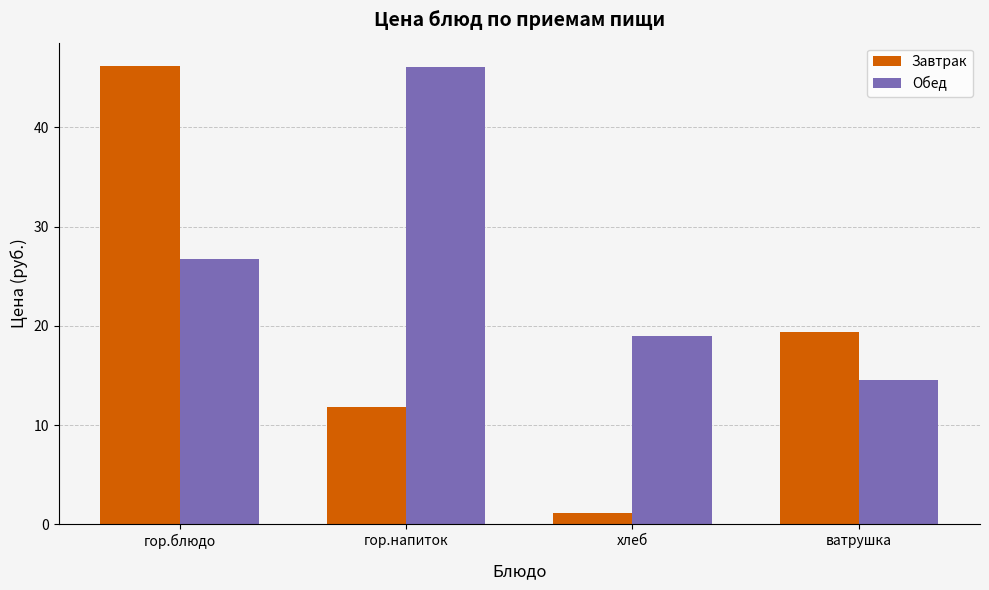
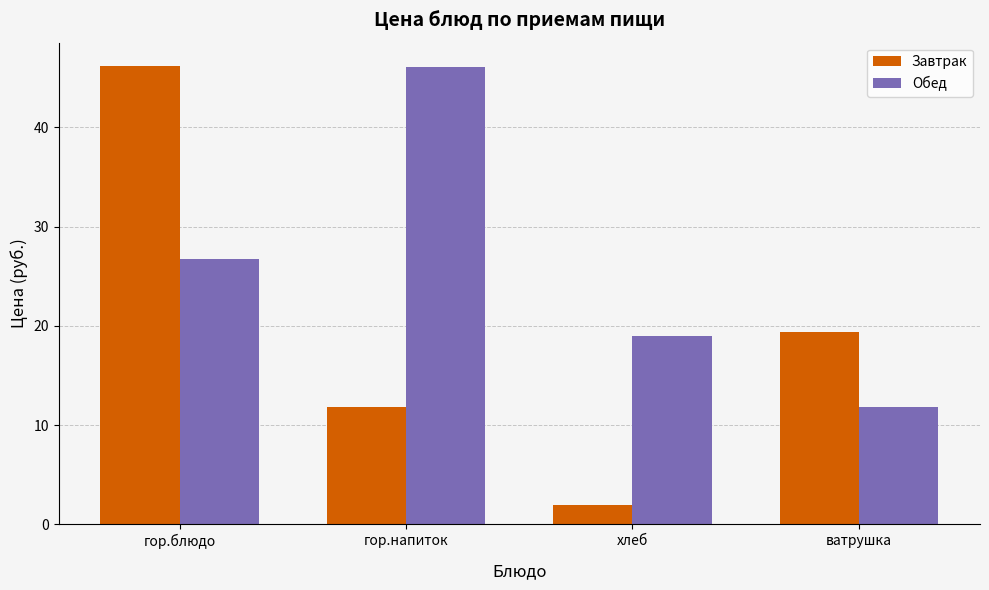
Завтрак, хлеб: 1 -> 2
Обед, ватрушка: 15 -> 12
